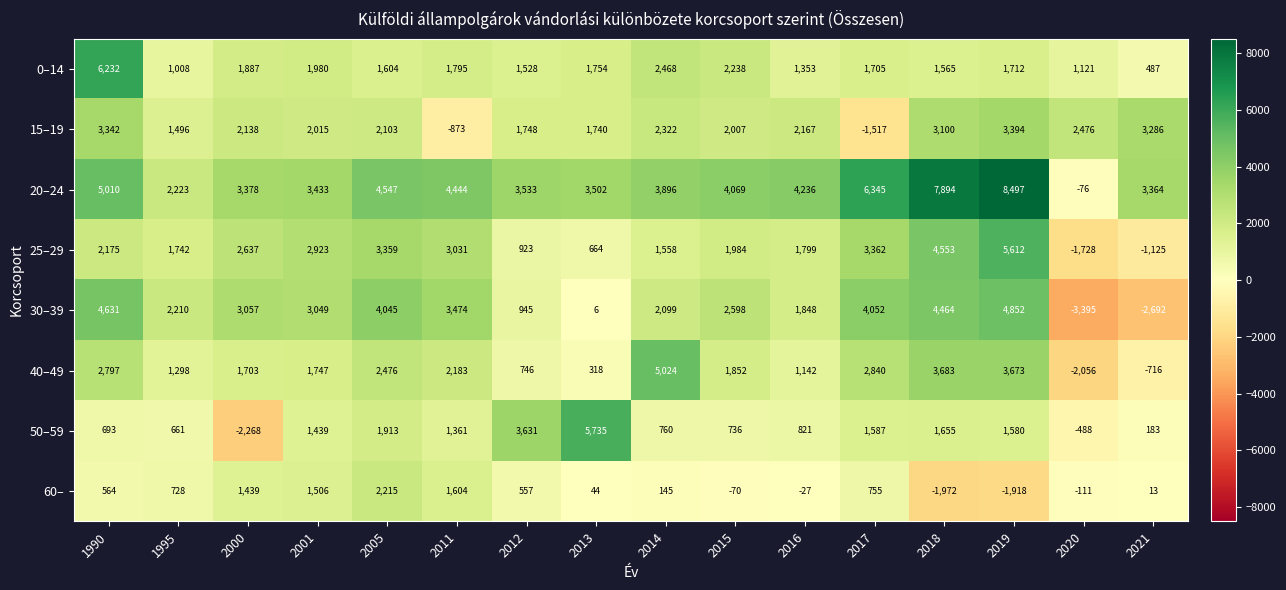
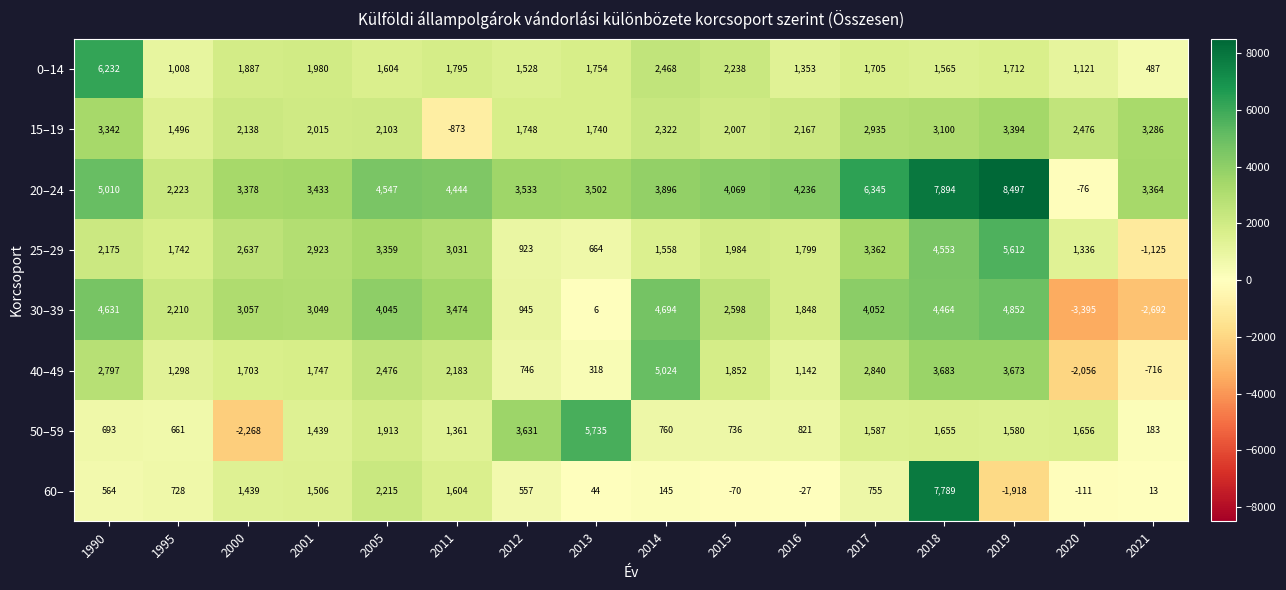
15–19, 2017: -1,517 -> 2,935
25–29, 2020: -1,728 -> 1,336
30–39, 2014: 2,099 -> 4,694
50–59, 2020: -488 -> 1,656
60–, 2018: -1,972 -> 7,789
